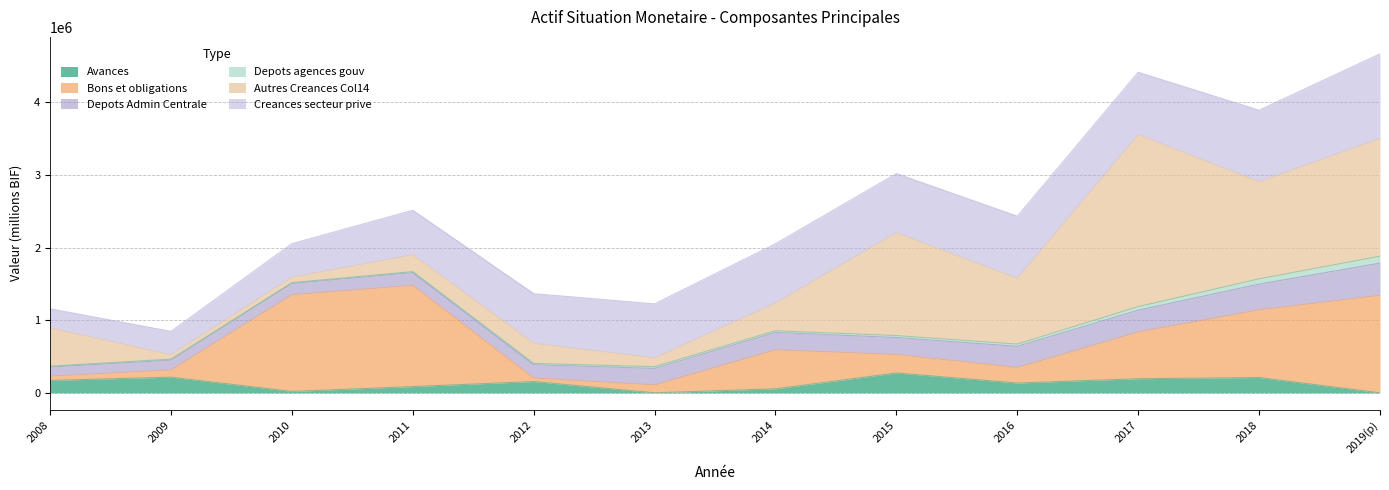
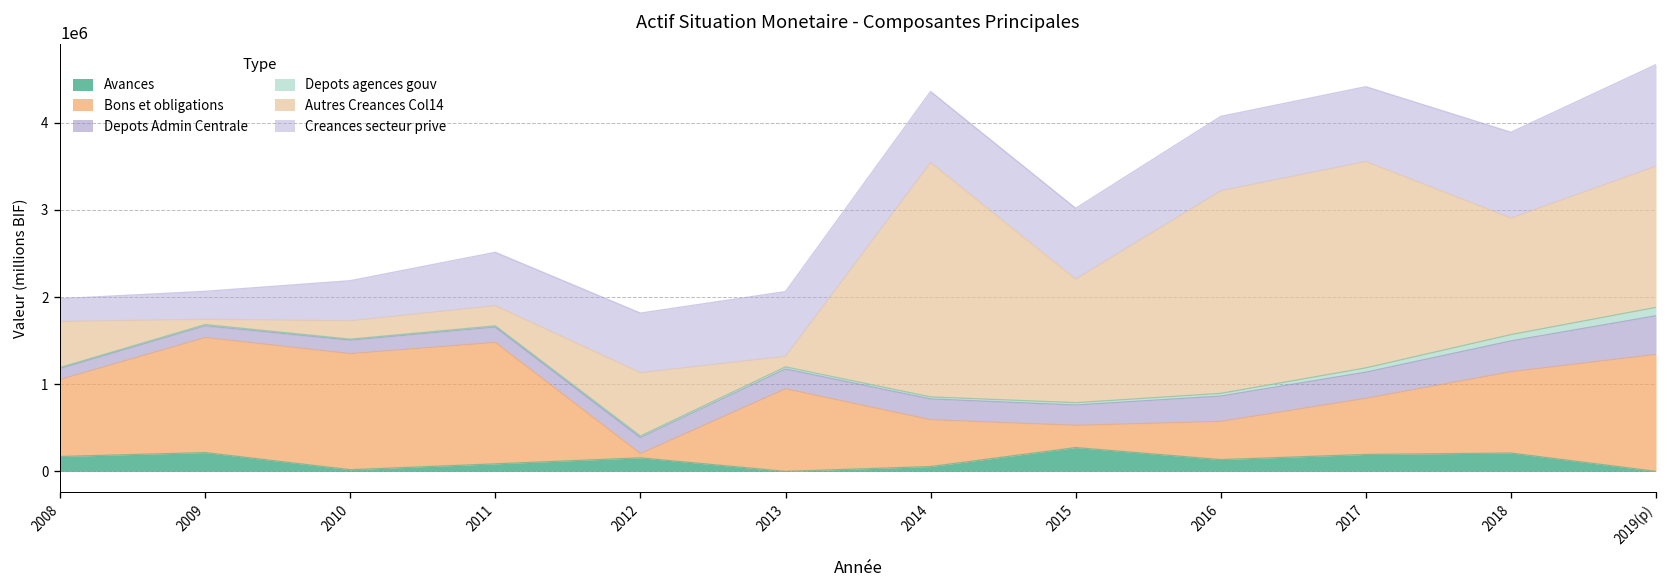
Bons et obligations, 2008: 100000 -> 900000
Bons et obligations, 2009: 100000 -> 1300000
Autres Creances Col14, 2010: 100000 -> 200000
Autres Creances Col14, 2012: 300000 -> 700000
Bons et obligations, 2013: 100000 -> 900000
Autres Creances Col14, 2014: 400000 -> 2700000
Bons et obligations, 2016: 200000 -> 400000
Autres Creances Col14, 2016: 900000 -> 2300000
